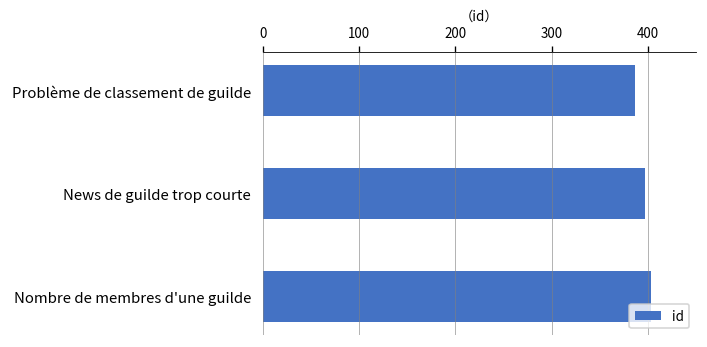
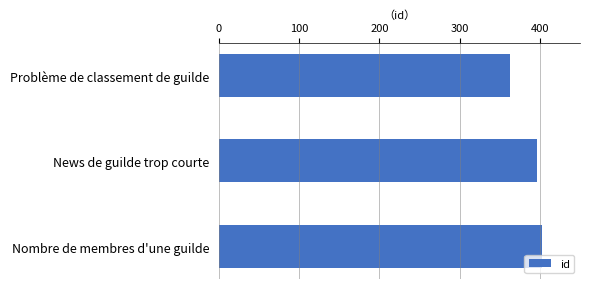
Problème de classement de guilde: 390 -> 360
